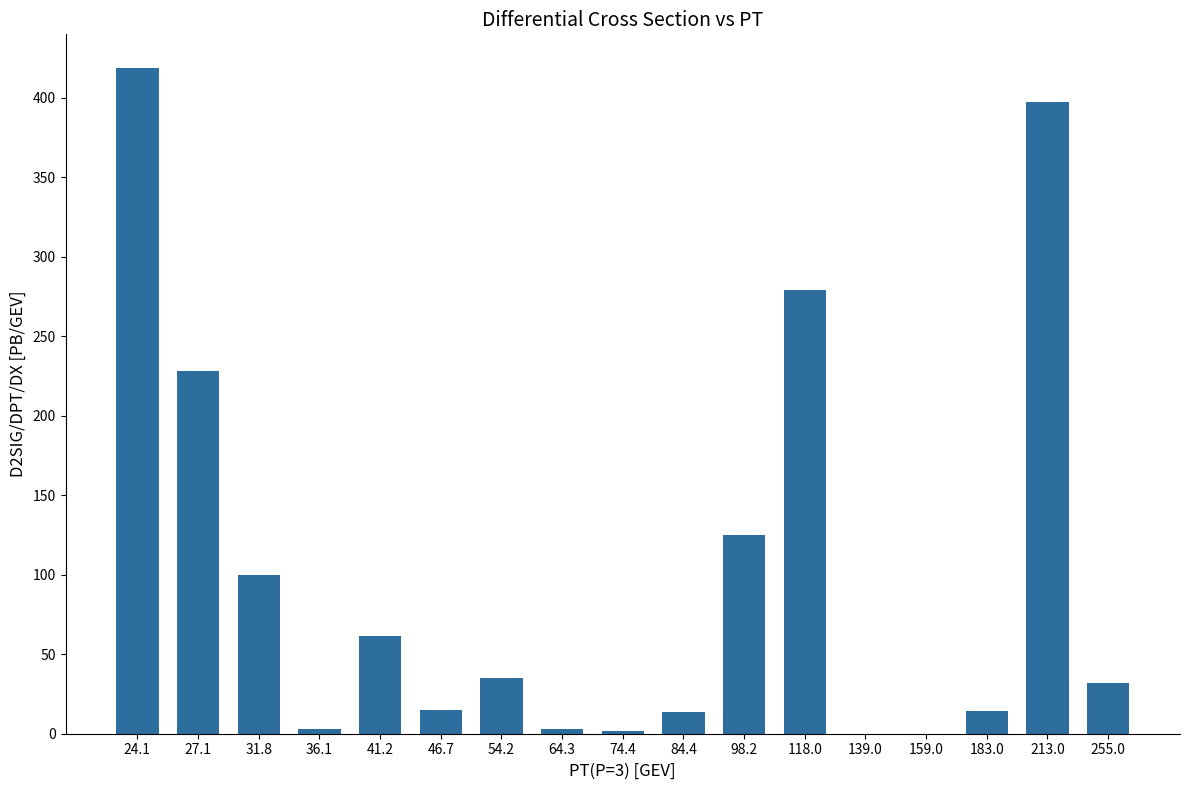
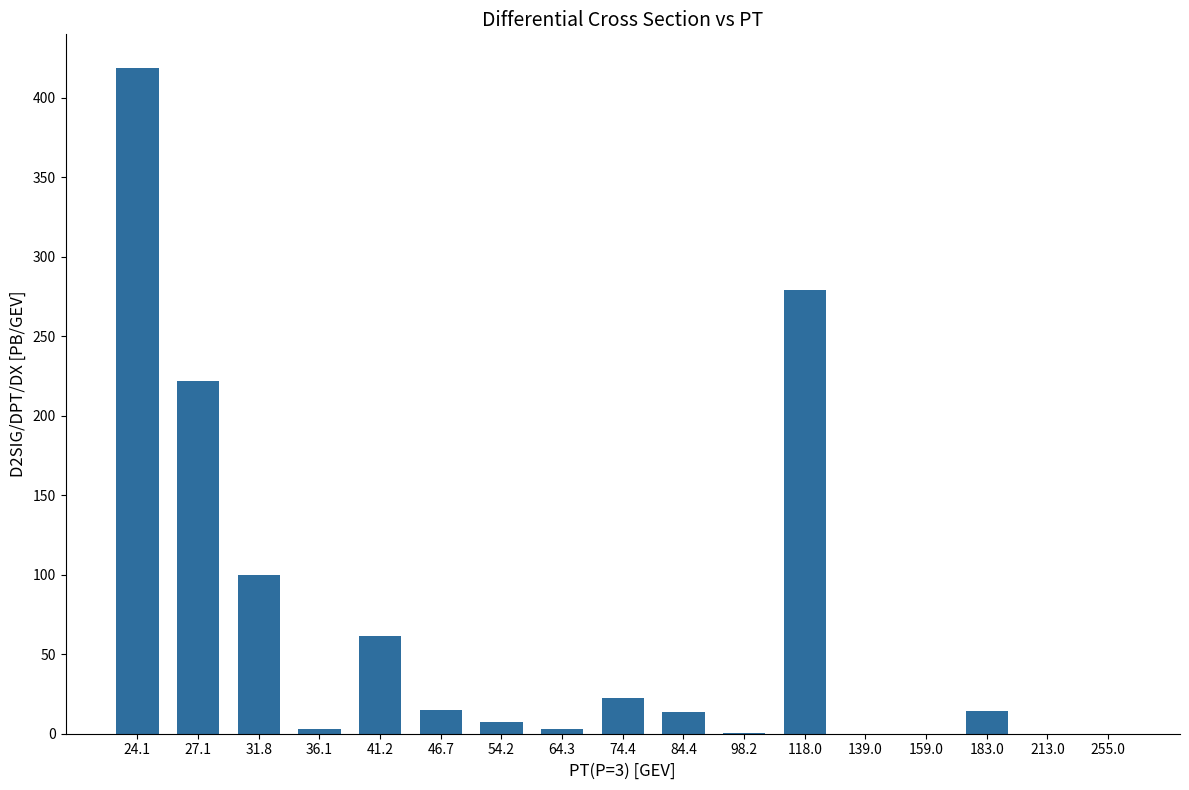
27.1: 228 -> 222
54.2: 35 -> 7
74.4: 2 -> 23
98.2: 125 -> 0
213.0: 398 -> 0
255.0: 32 -> 0
